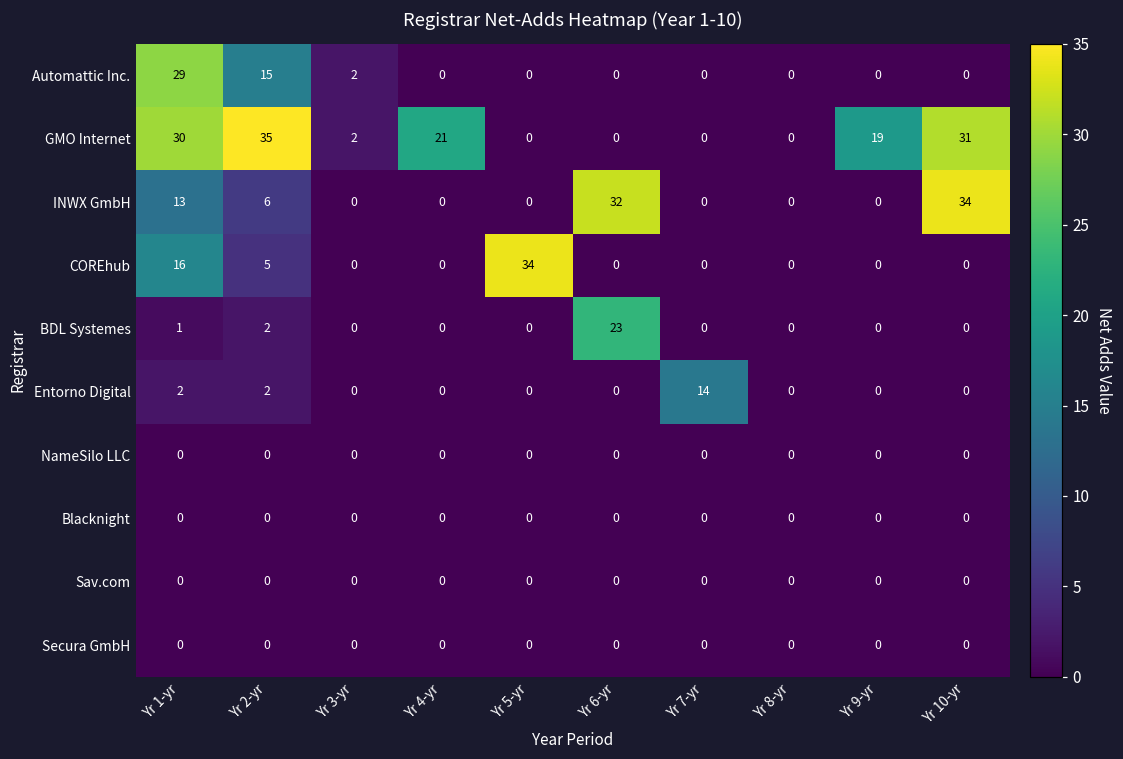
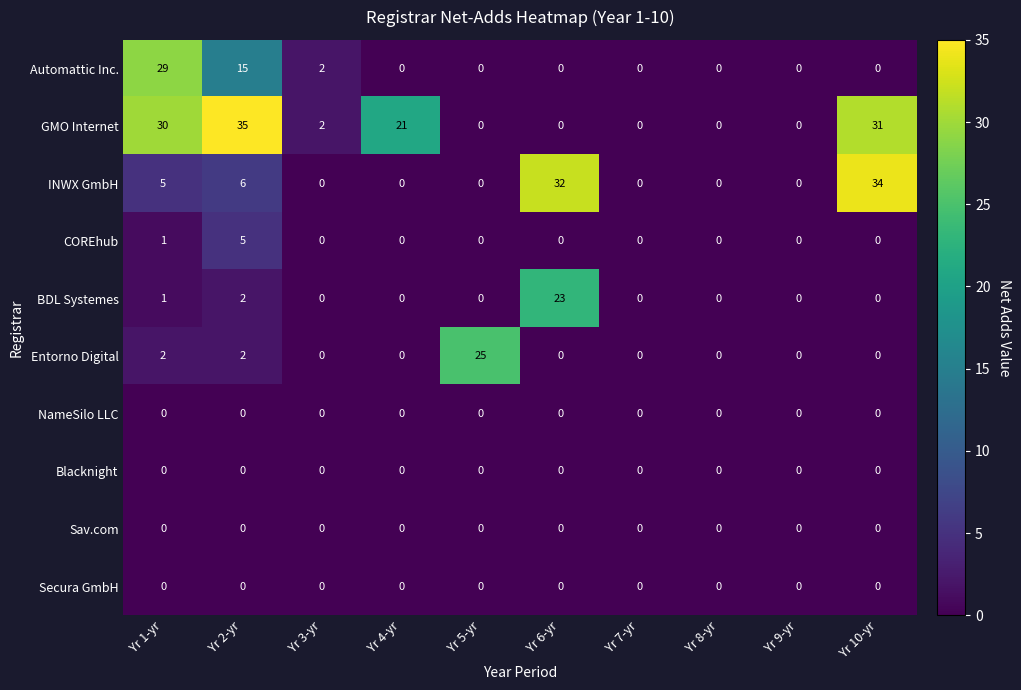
GMO Internet, Yr 9-yr: 19 -> 0
INWX GmbH, Yr 1-yr: 13 -> 5
COREhub, Yr 1-yr: 16 -> 1
COREhub, Yr 5-yr: 34 -> 0
Entorno Digital, Yr 5-yr: 0 -> 25
Entorno Digital, Yr 7-yr: 14 -> 0
